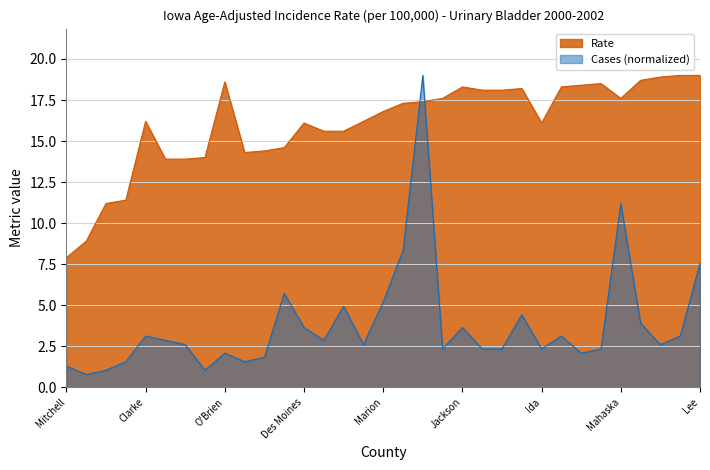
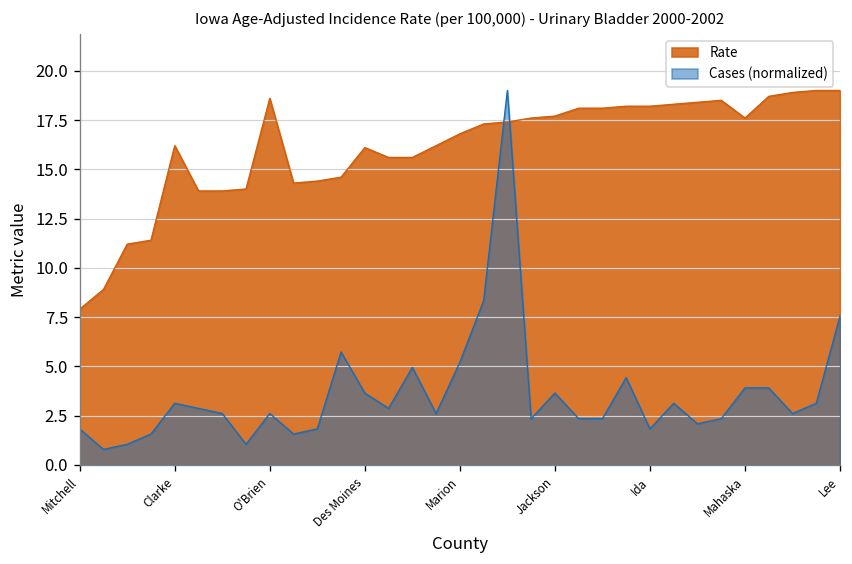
Cases (normalized), Mitchell: 1.3 -> 1.8
Cases (normalized), O'Brien: 2.1 -> 2.6
Rate, Jackson: 18.3 -> 17.7
Rate, Ida: 16.1 -> 18.2
Cases (normalized), Ida: 2.3 -> 1.8
Cases (normalized), Mahaska: 11.2 -> 3.9
